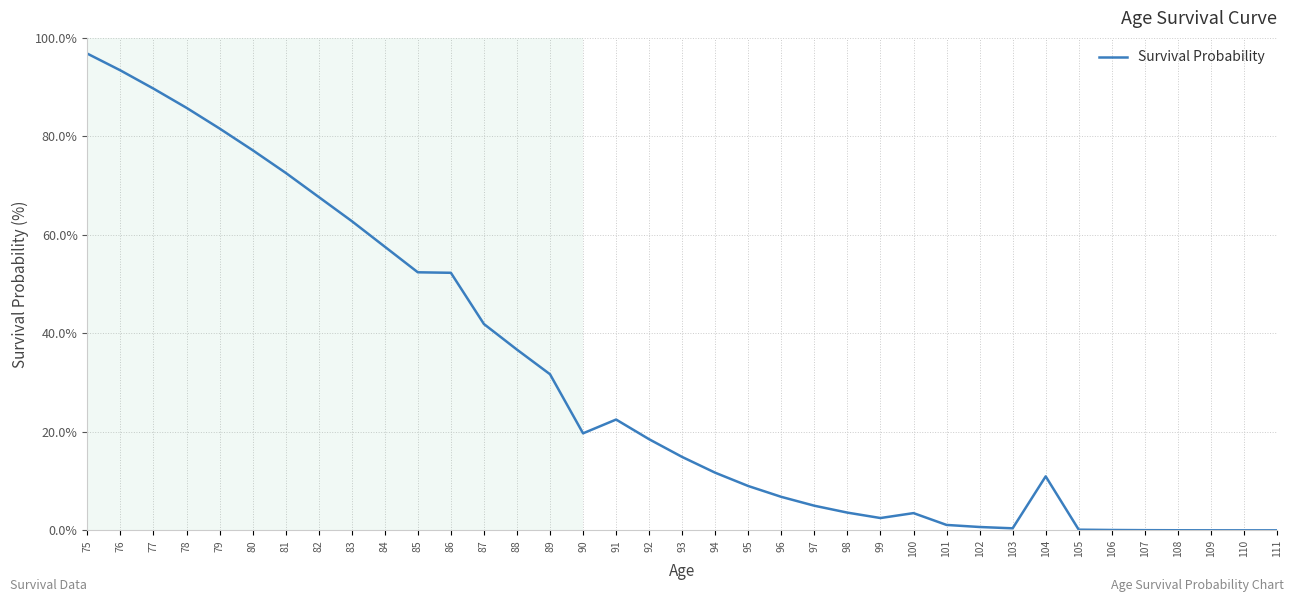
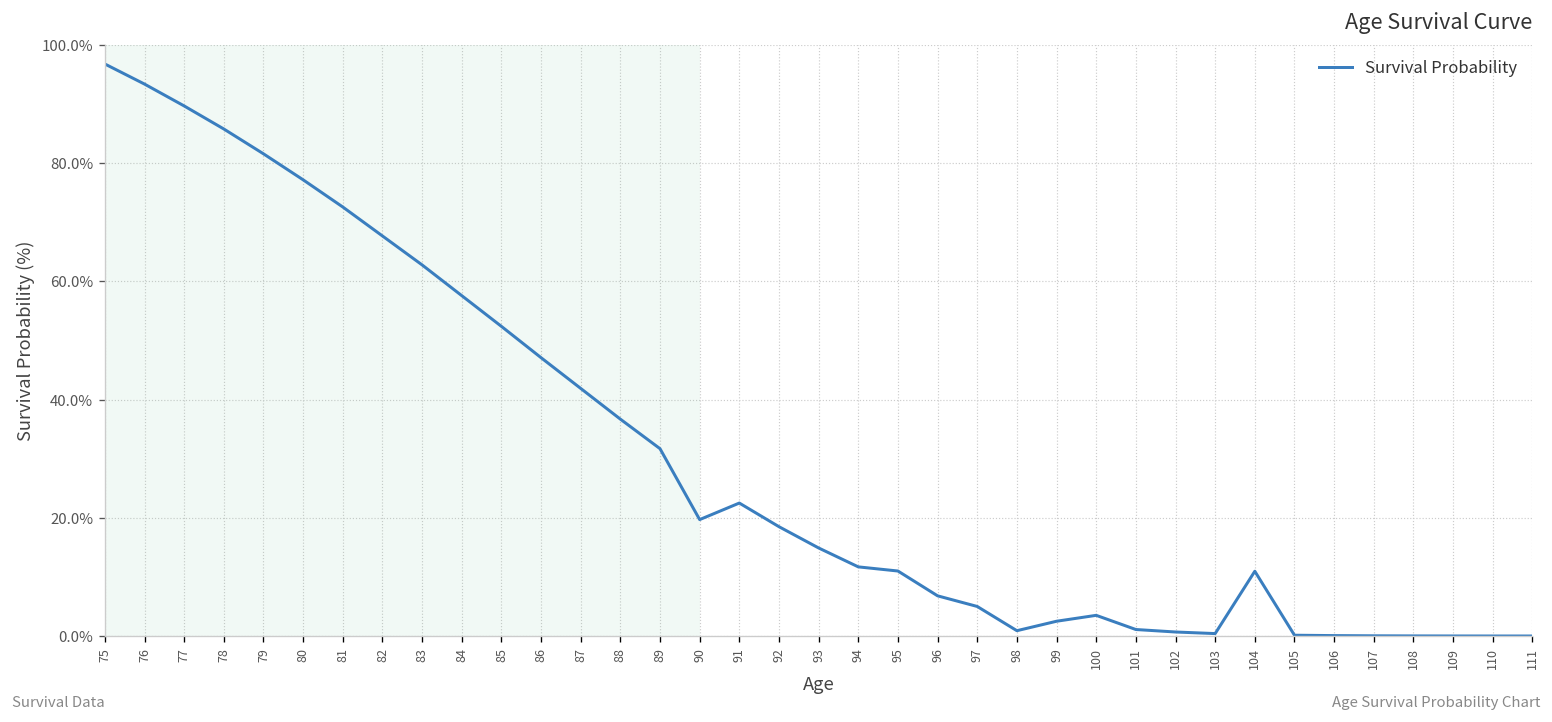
86: 52% -> 47%
95: 9% -> 11%
98: 4% -> 1%
